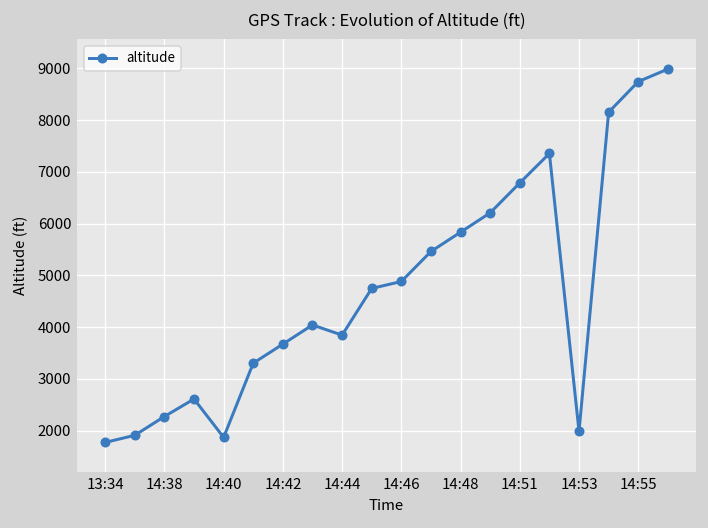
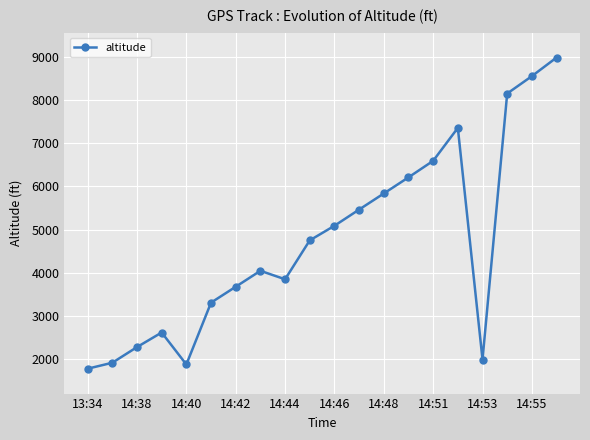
14:46: 4900 -> 5100
14:51: 6800 -> 6600
14:55: 8700 -> 8600
